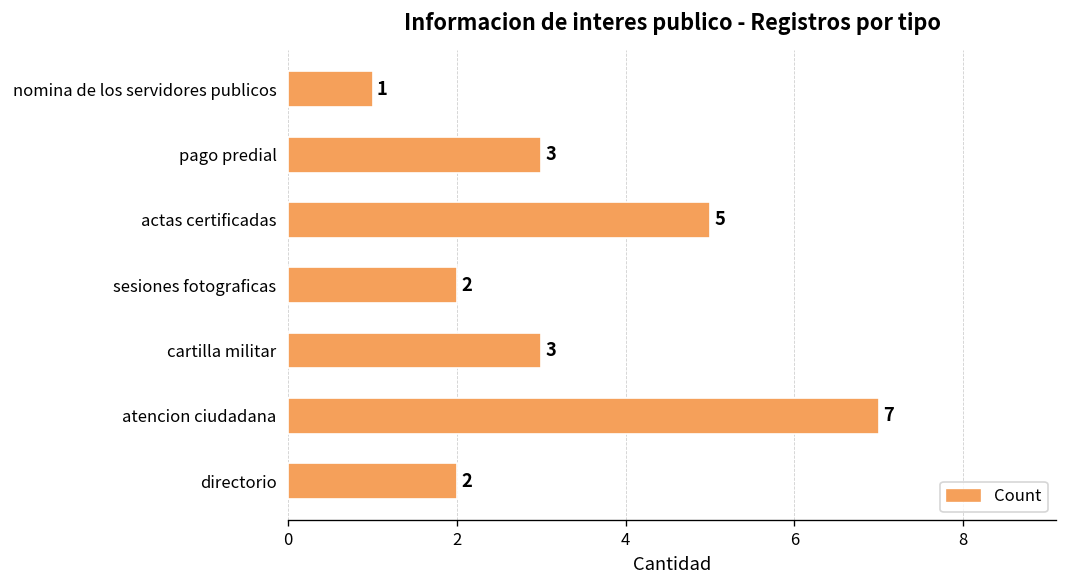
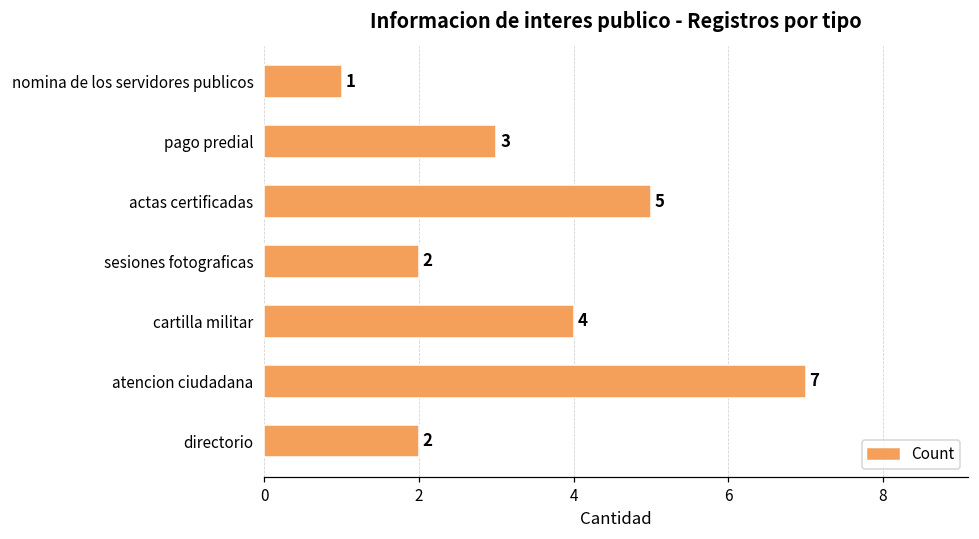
cartilla militar: 3 -> 4
